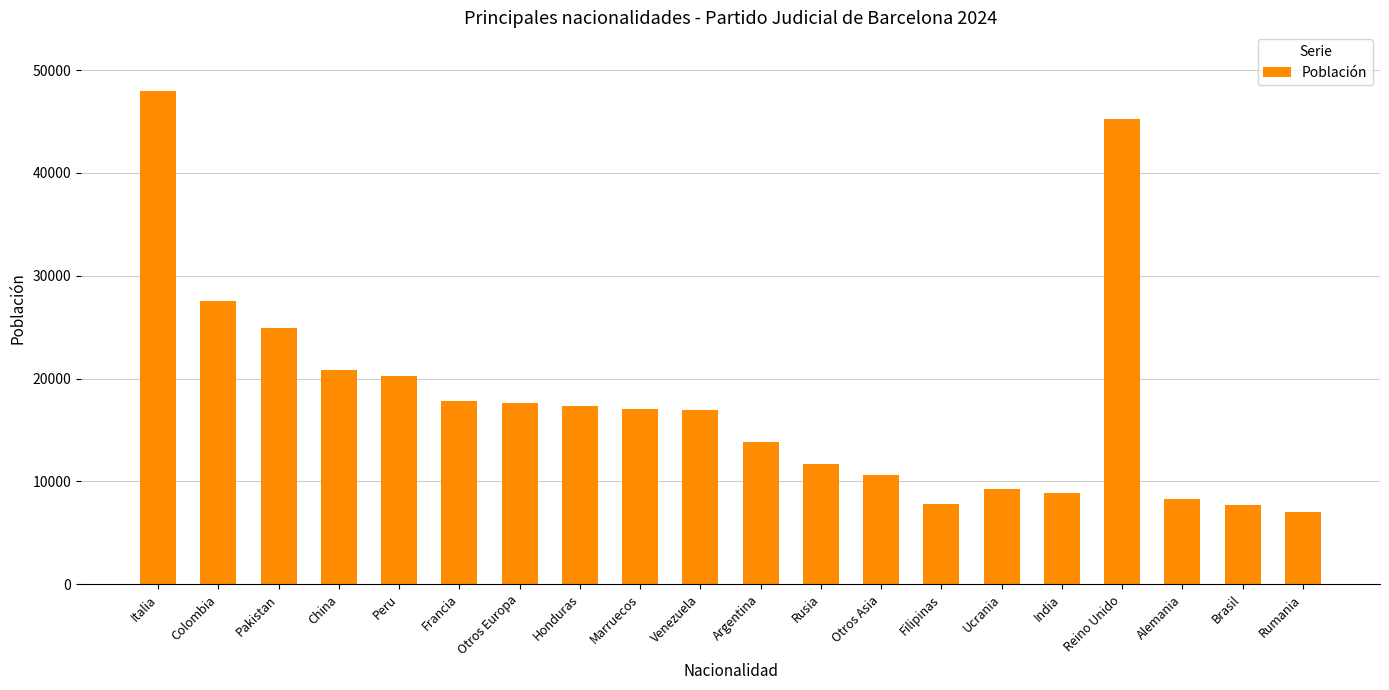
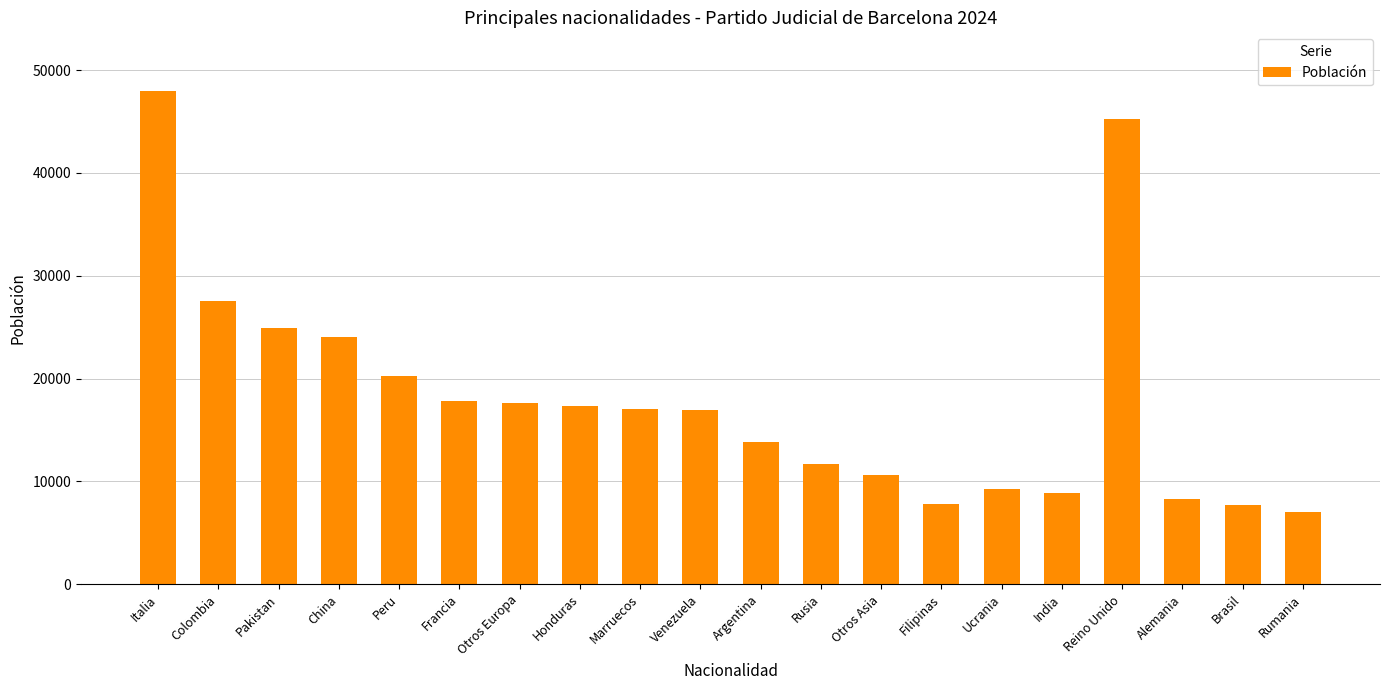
China: 20800 -> 24100
